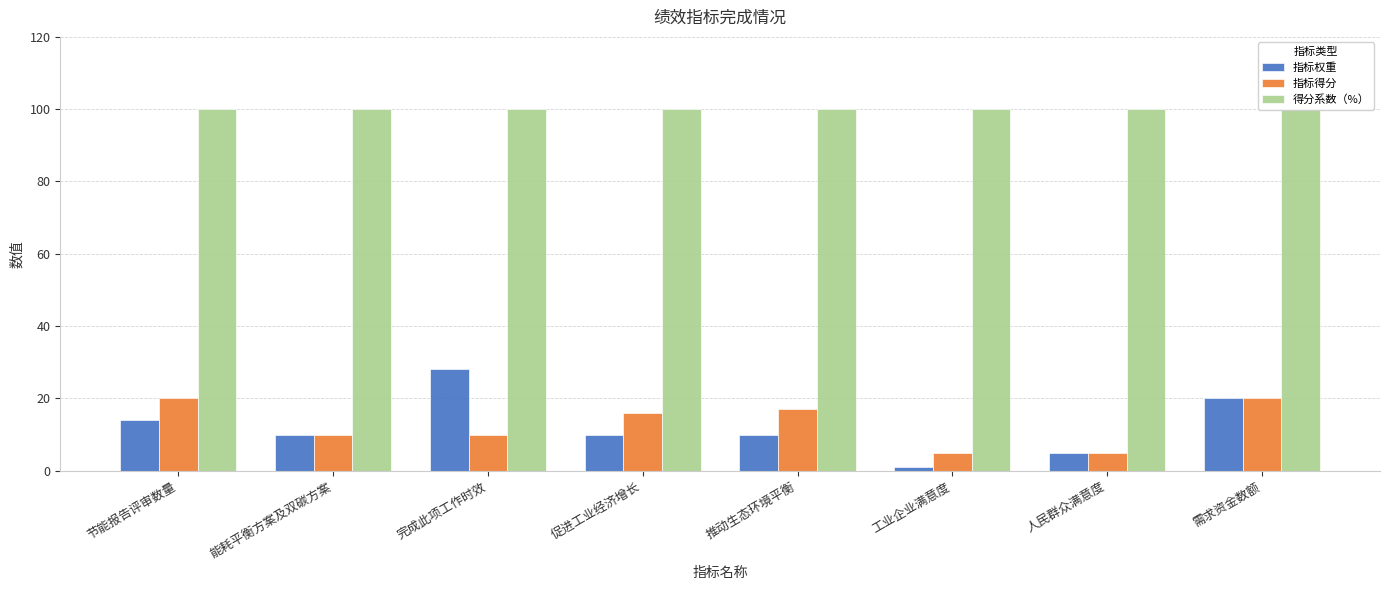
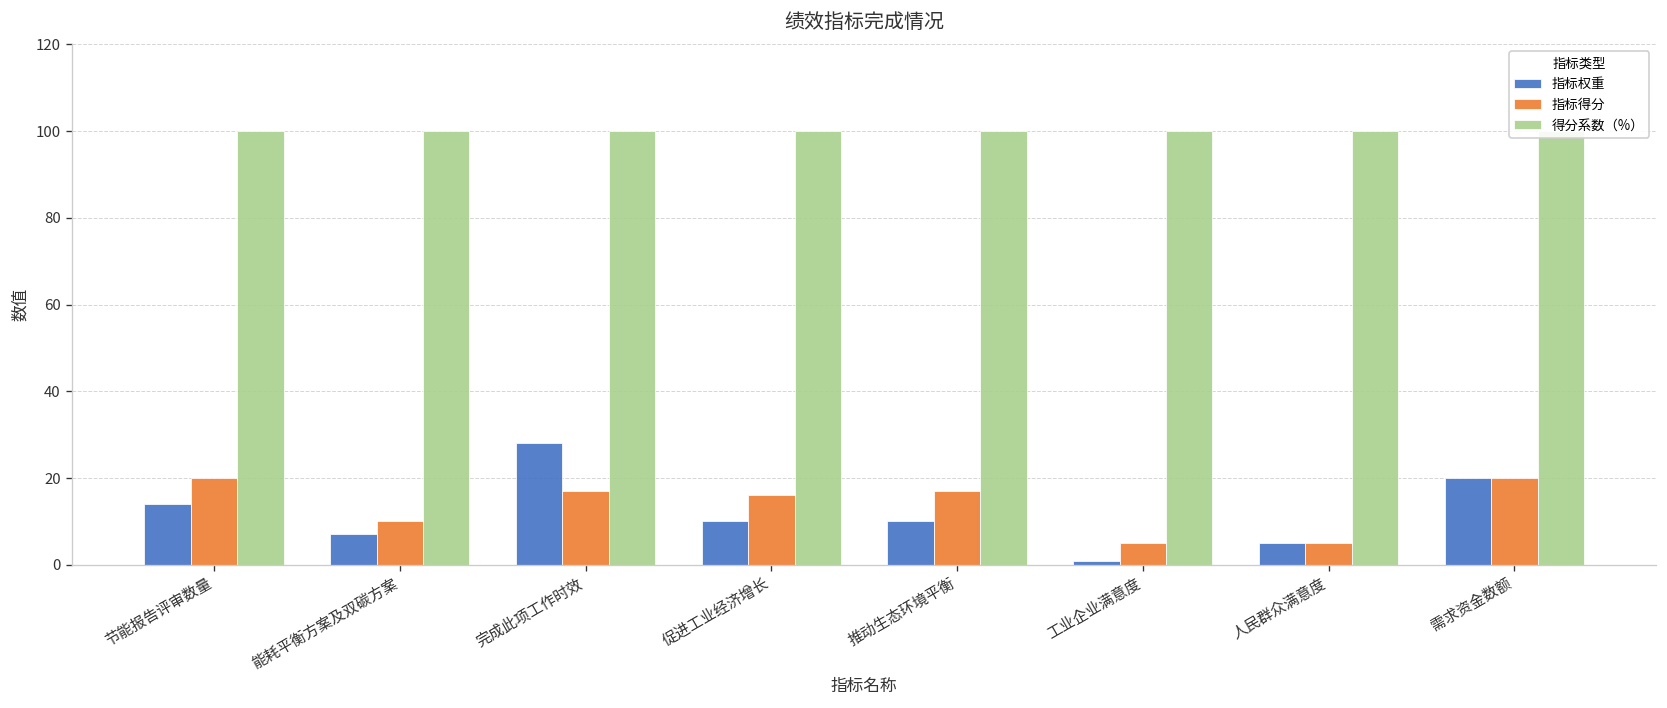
指标权重, 能耗平衡方案及双碳方案: 10 -> 7
指标得分, 完成此项工作时效: 10 -> 17
